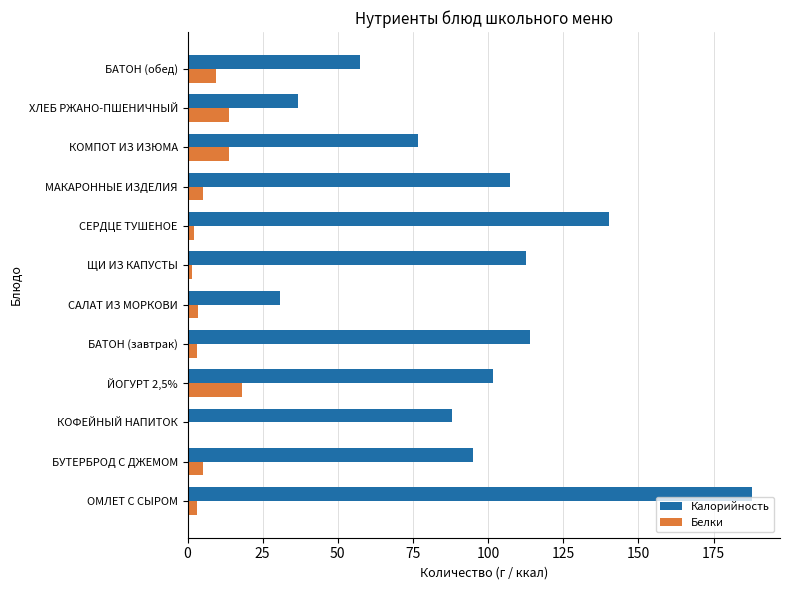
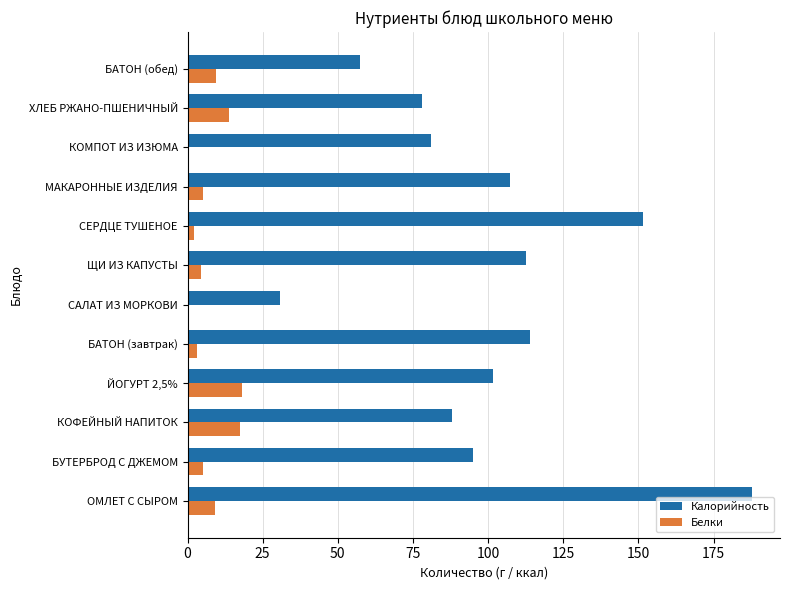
Калорийность, ХЛЕБ РЖАНО-ПШЕНИЧНЫЙ: 37 -> 78
Калорийность, КОМПОТ ИЗ ИЗЮМА: 77 -> 81
Белки, КОМПОТ ИЗ ИЗЮМА: 14 -> 1
Калорийность, СЕРДЦЕ ТУШЕНОЕ: 140 -> 152
Белки, ЩИ ИЗ КАПУСТЫ: 2 -> 5
Белки, САЛАТ ИЗ МОРКОВИ: 4 -> 1
Белки, КОФЕЙНЫЙ НАПИТОК: 1 -> 18
Белки, ОМЛЕТ С СЫРОМ: 3 -> 9
